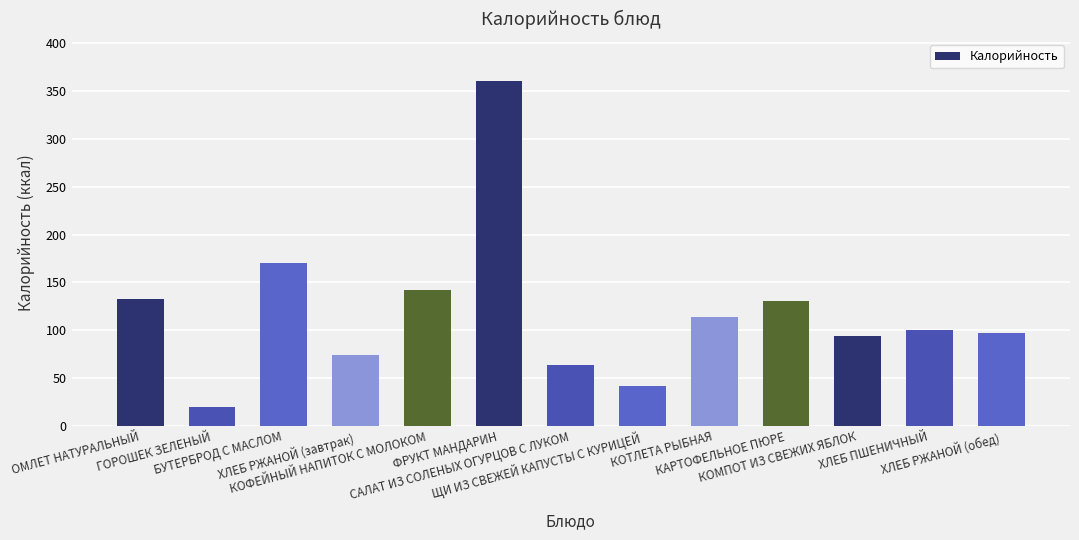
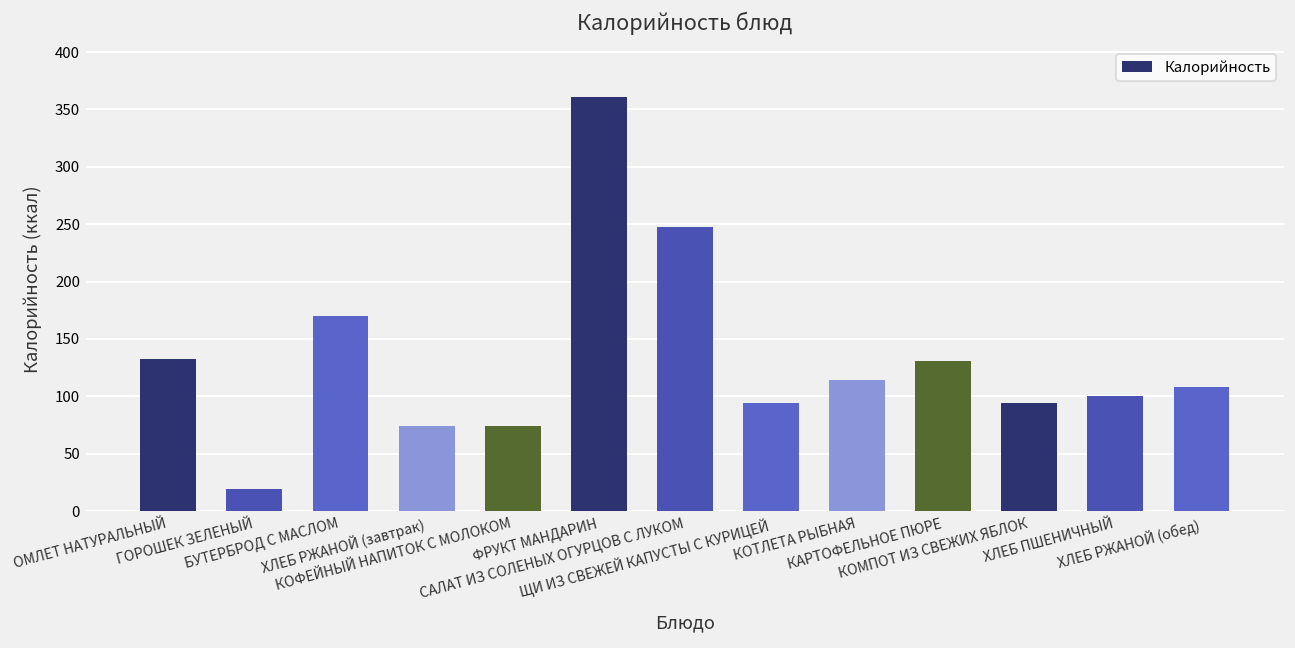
КОФЕЙНЫЙ НАПИТОК С МОЛОКОМ: 140 -> 70
САЛАТ ИЗ СОЛЕНЫХ ОГУРЦОВ С ЛУКОМ: 60 -> 250
ЩИ ИЗ СВЕЖЕЙ КАПУСТЫ С КУРИЦЕЙ: 40 -> 90
ХЛЕБ РЖАНОЙ (обед): 100 -> 110
